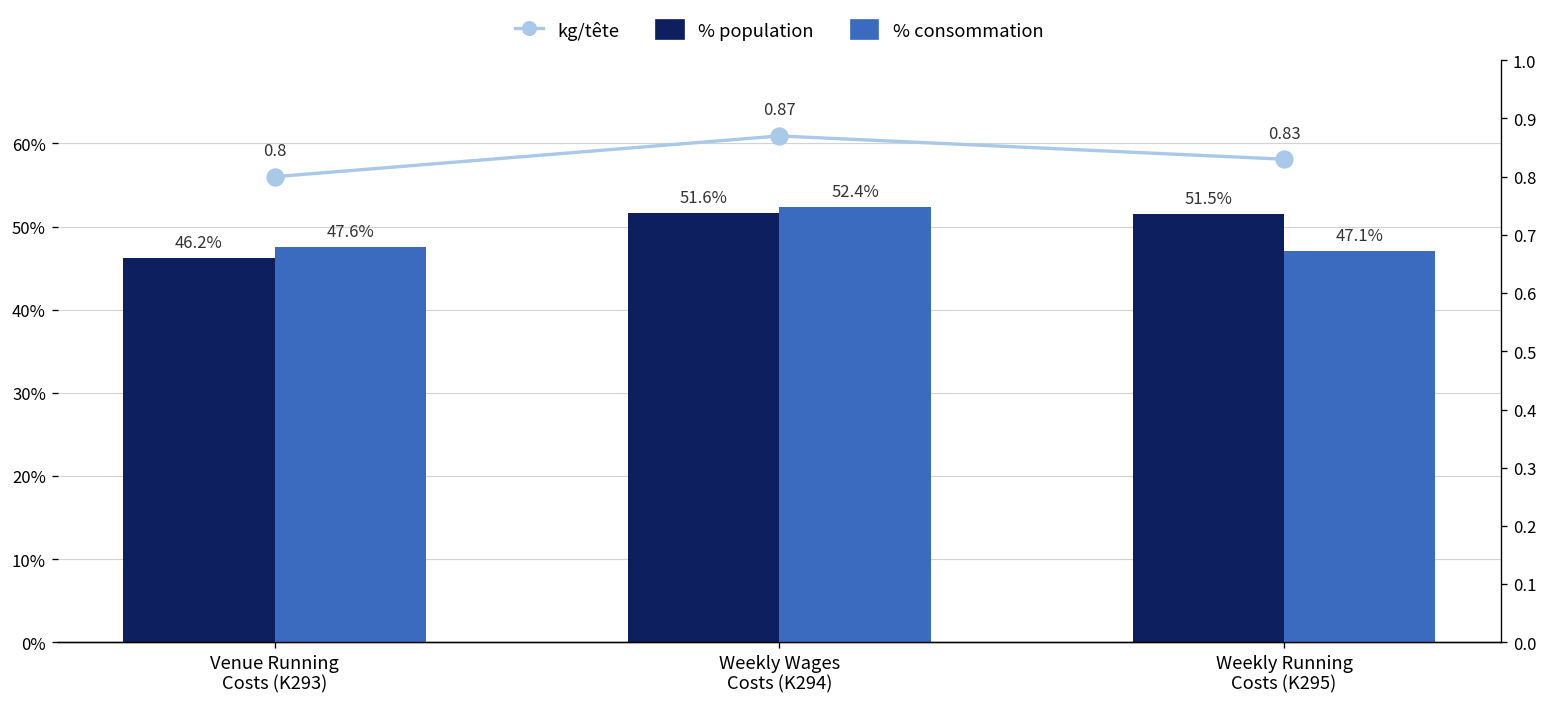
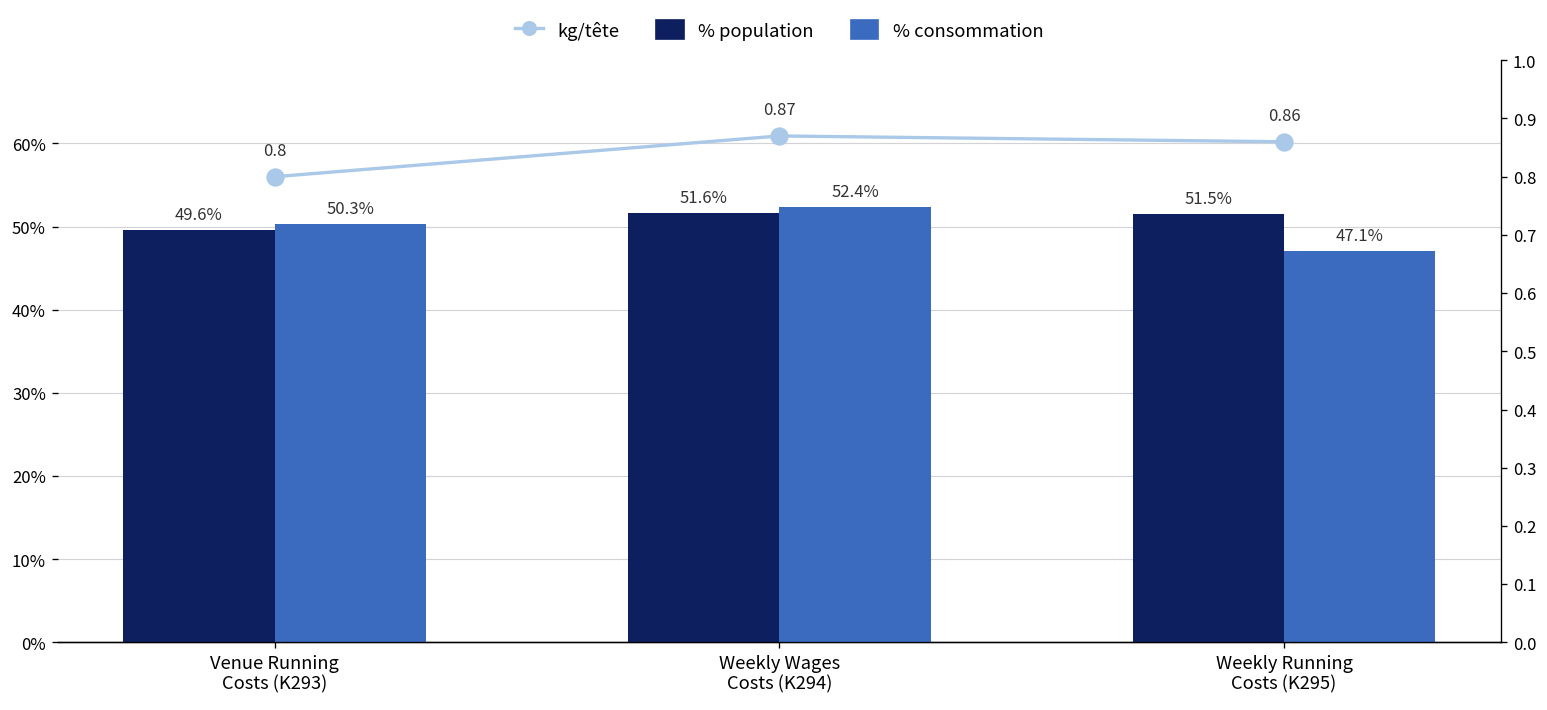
% population, Venue Running Costs (K293): 46.2% -> 49.6%
% consommation, Venue Running Costs (K293): 47.6% -> 50.3%
kg/tête, Weekly Running Costs (K295): 0.83 -> 0.86
